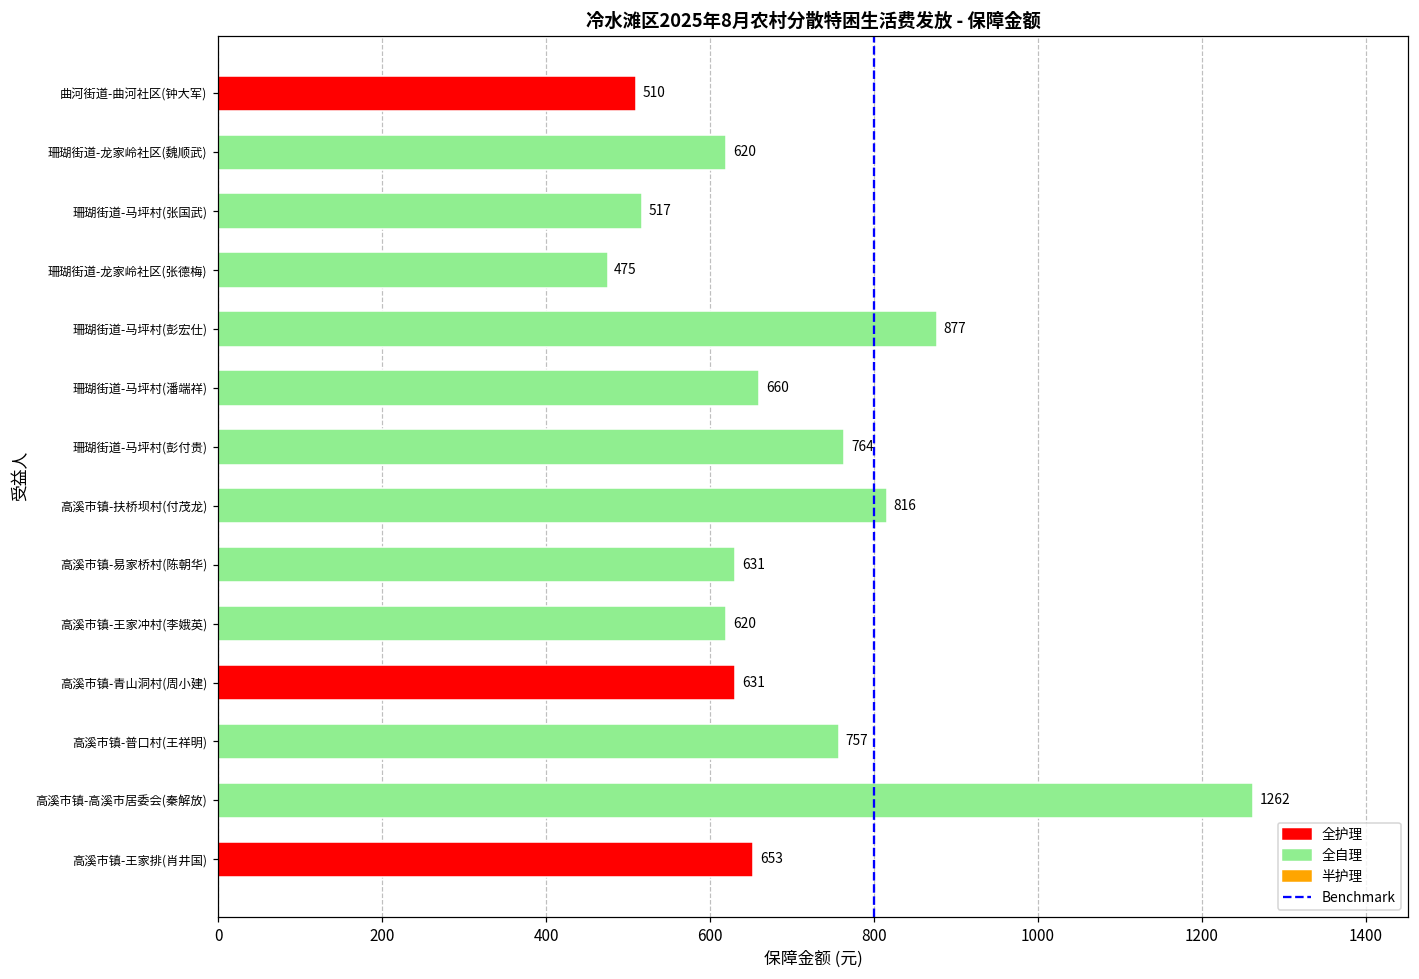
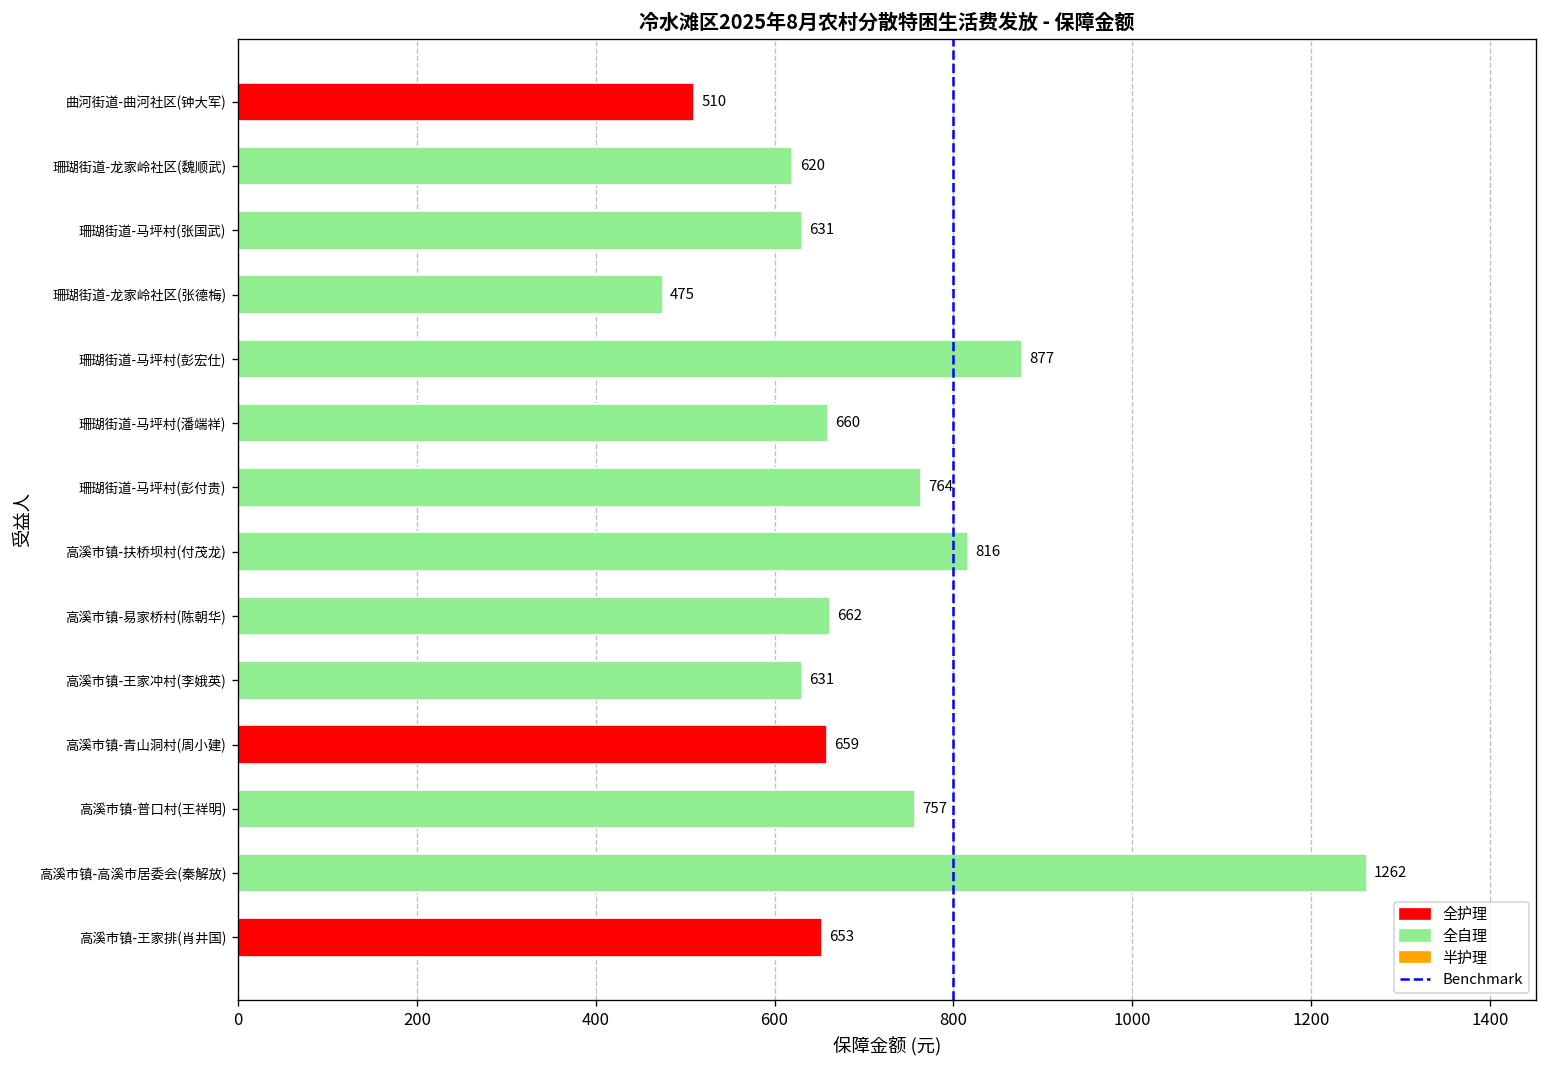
珊瑚街道-马坪村(张国武): 517 -> 631
高溪市镇-易家桥村(陈朝华): 631 -> 662
高溪市镇-王家冲村(李娥英): 620 -> 631
高溪市镇-青山洞村(周小建): 631 -> 659
